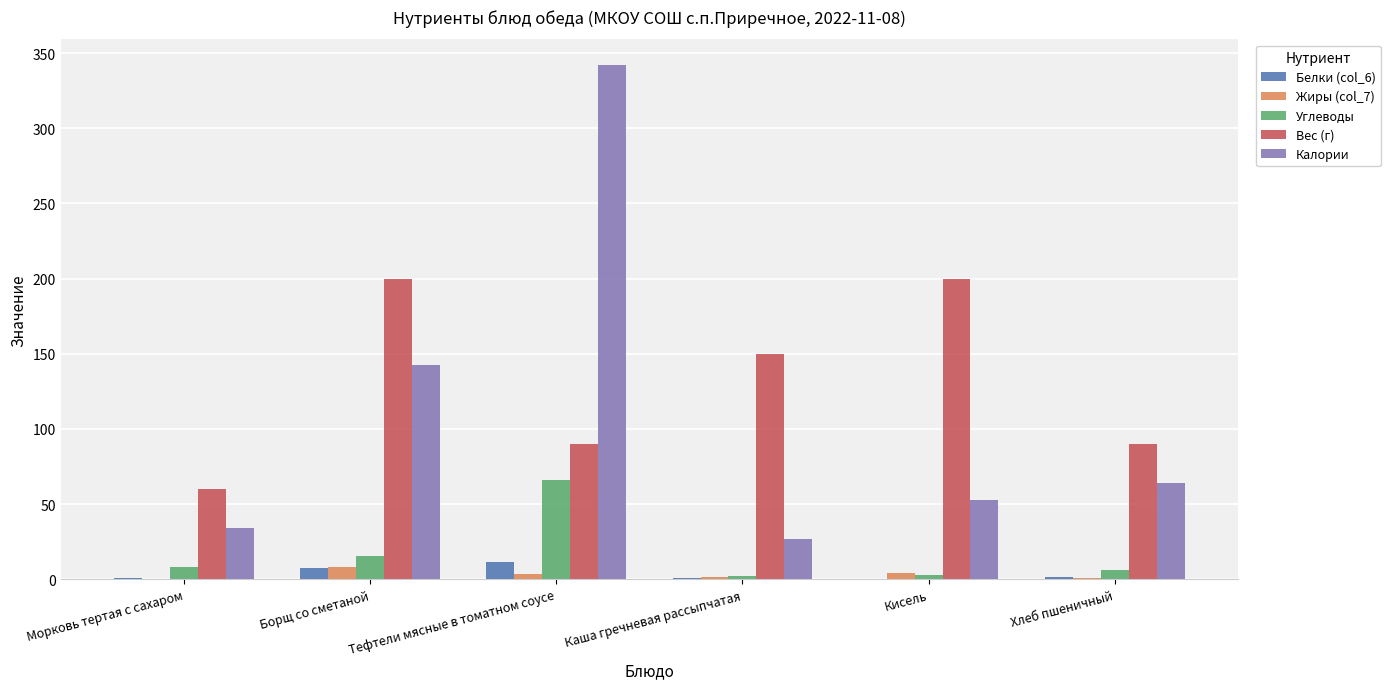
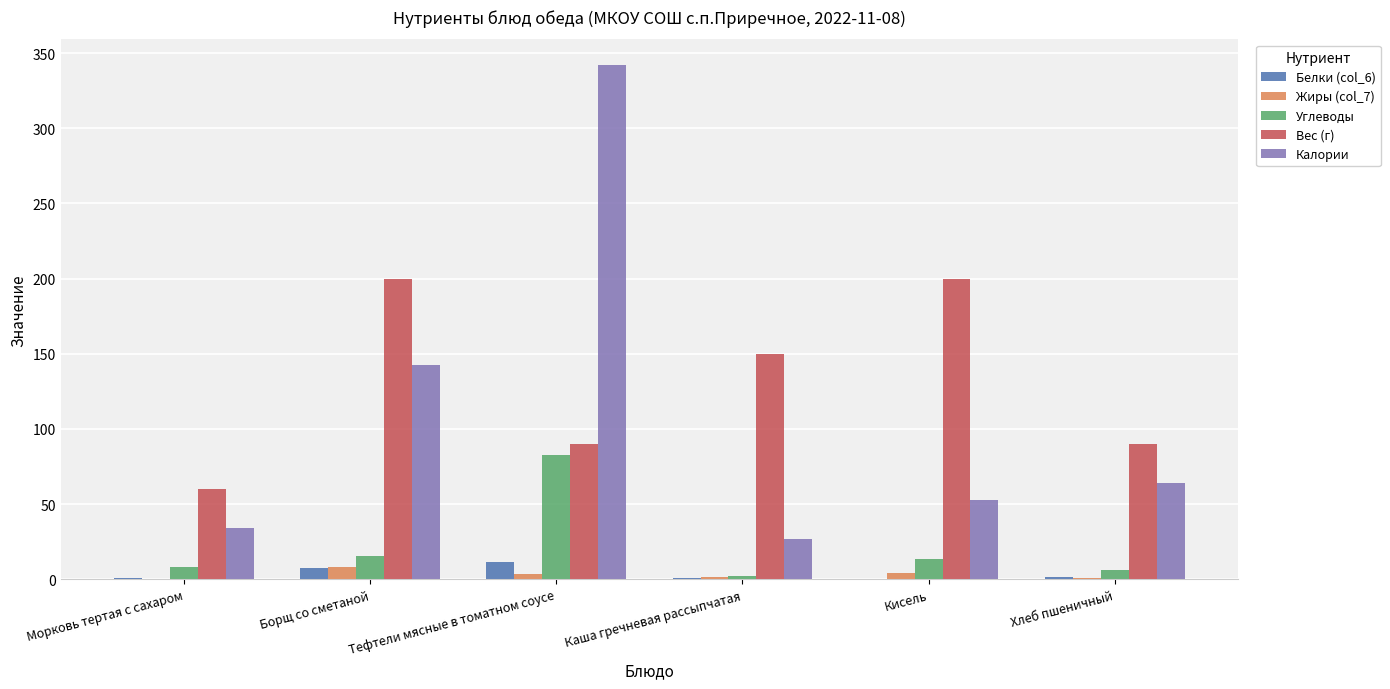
Углеводы, Тефтели мясные в томатном соусе: 66 -> 83
Углеводы, Кисель: 3 -> 13
